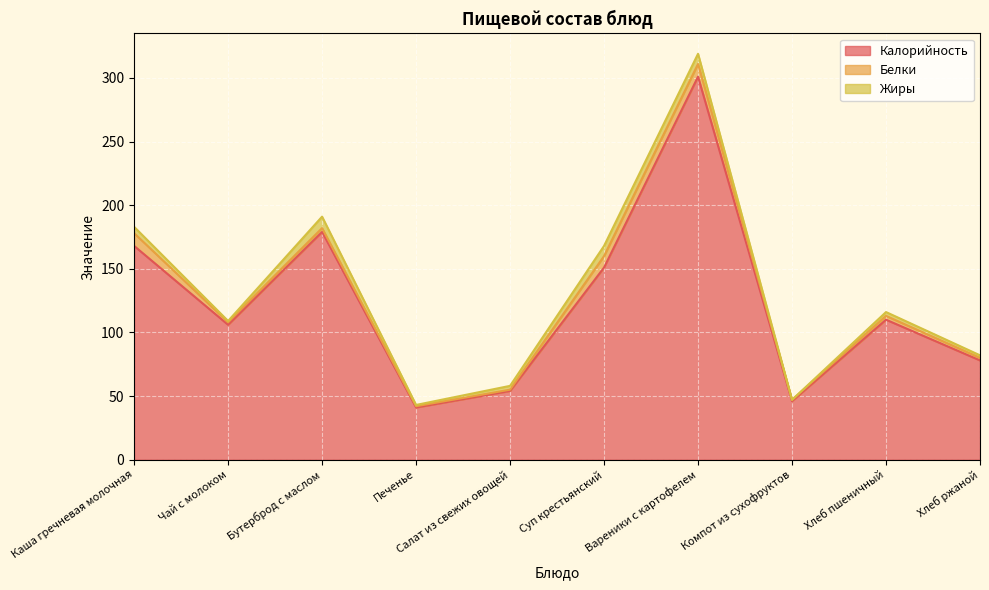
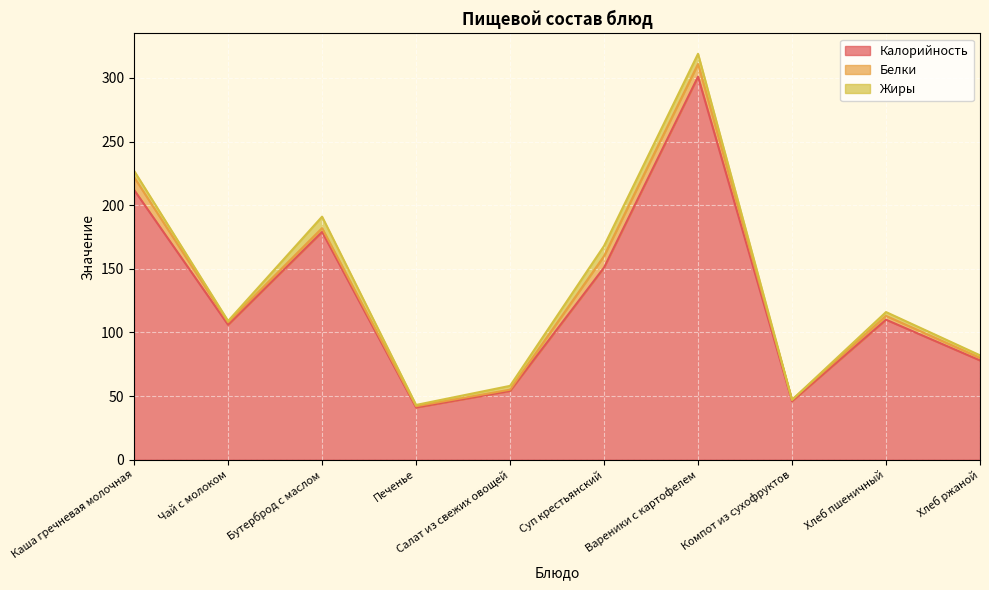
Калорийность, Каша гречневая молочная: 168 -> 212
